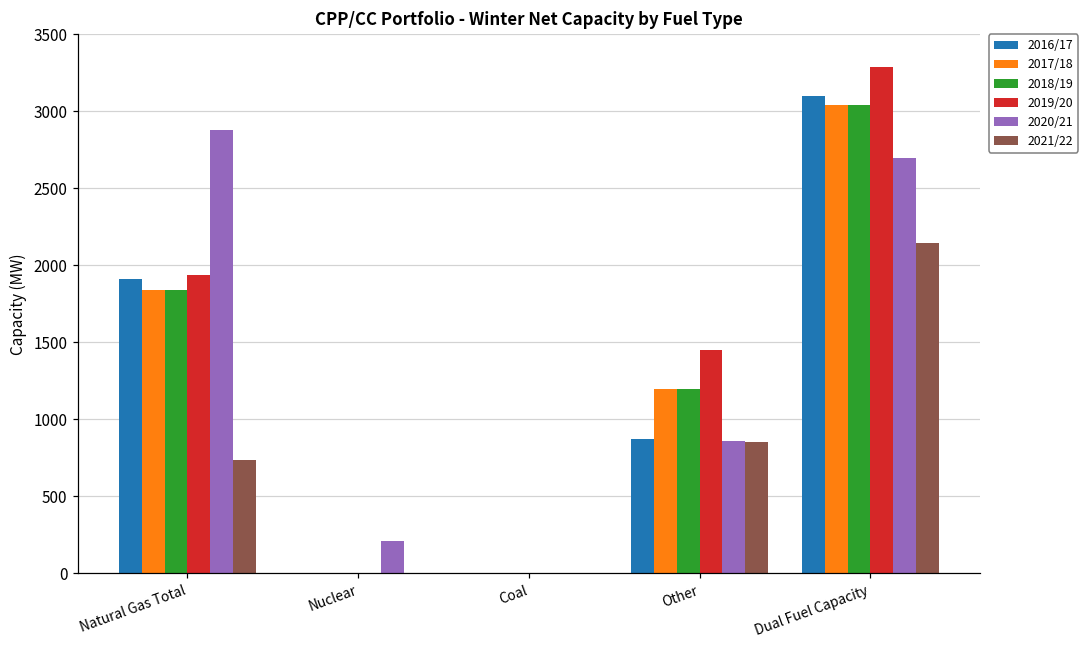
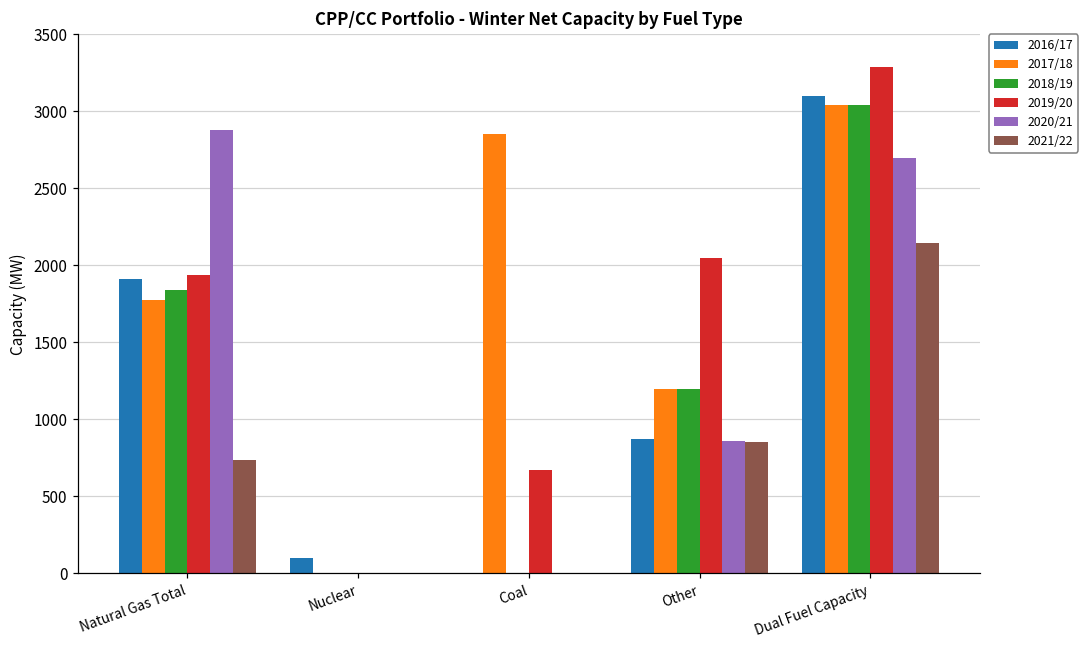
2017/18, Natural Gas Total: 1840 -> 1780
2016/17, Nuclear: 0 -> 100
2020/21, Nuclear: 210 -> 0
2017/18, Coal: 0 -> 2860
2019/20, Coal: 0 -> 670
2019/20, Other: 1450 -> 2050
